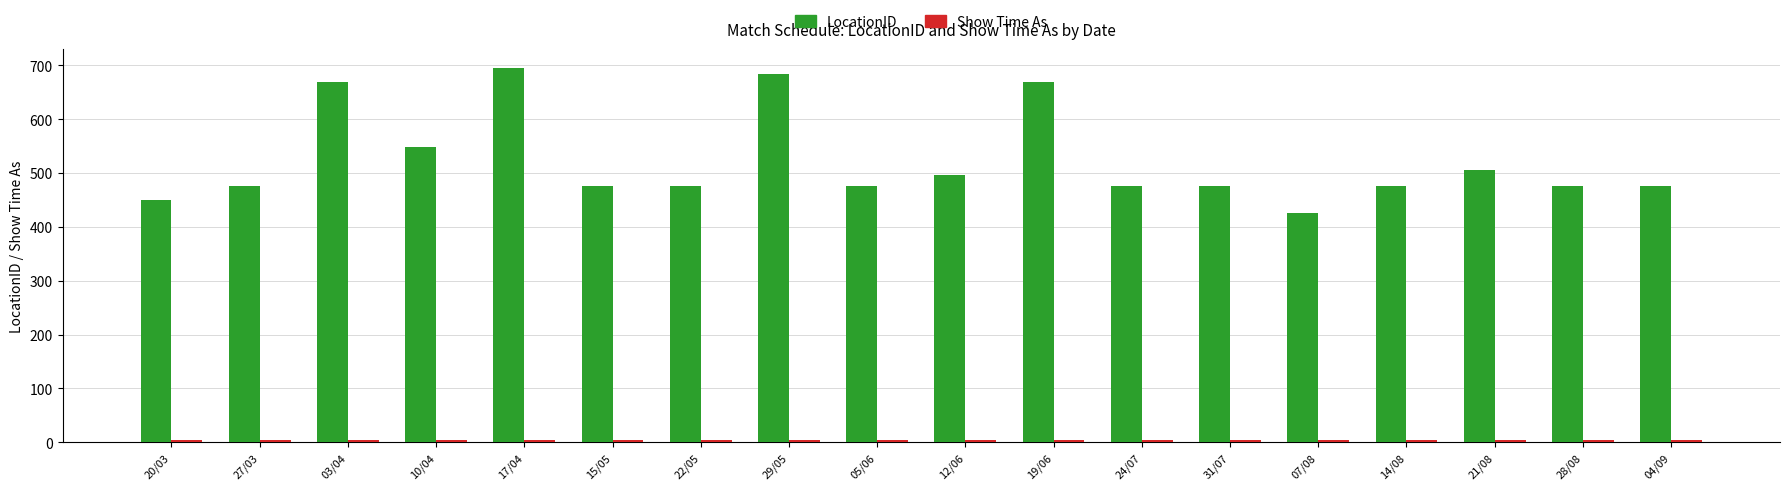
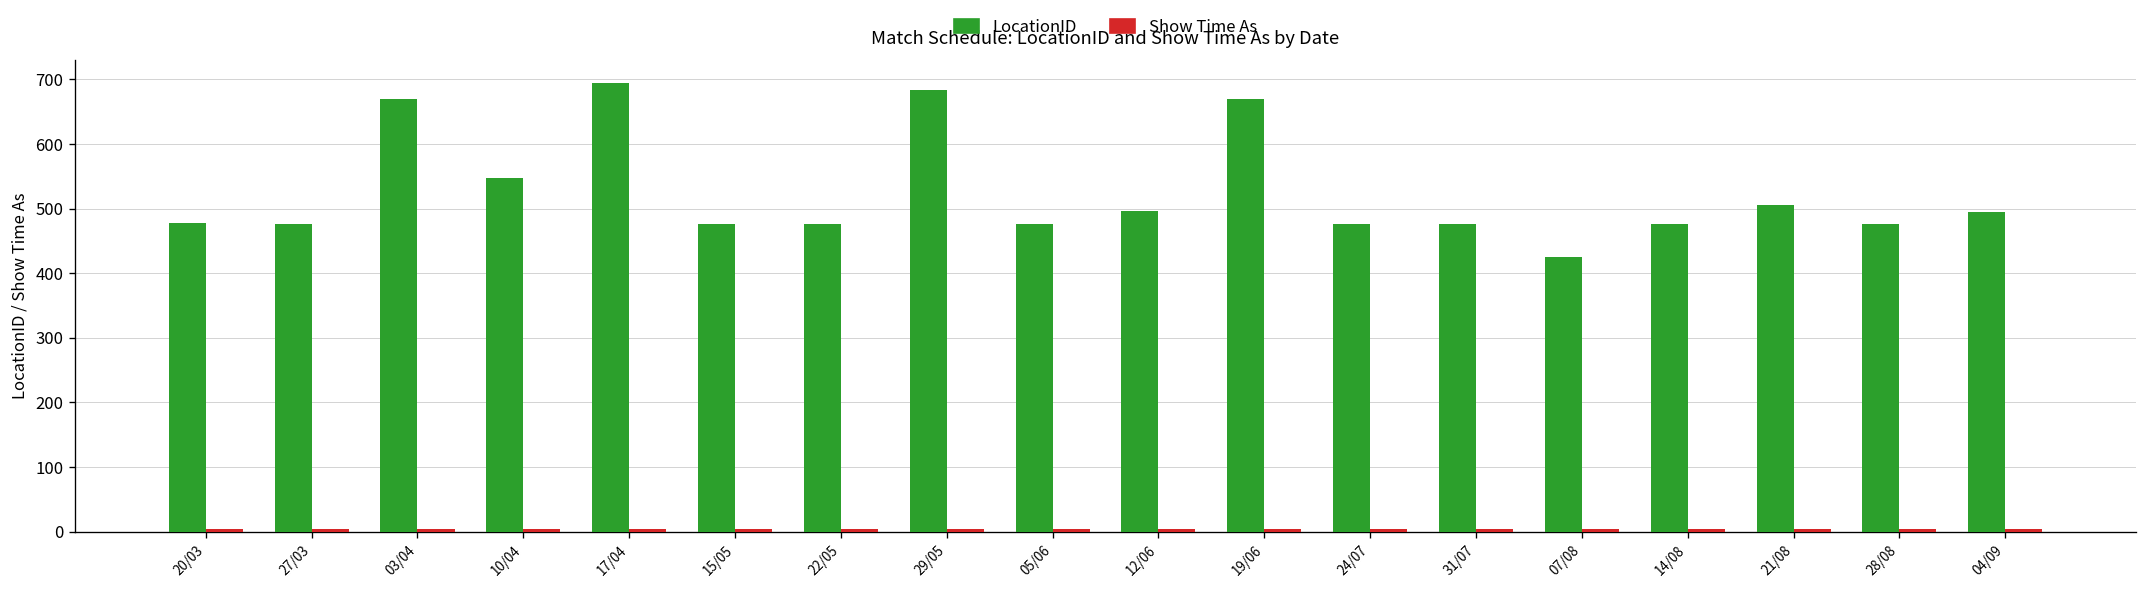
LocationID, 20/03: 450 -> 480
LocationID, 04/09: 480 -> 500
